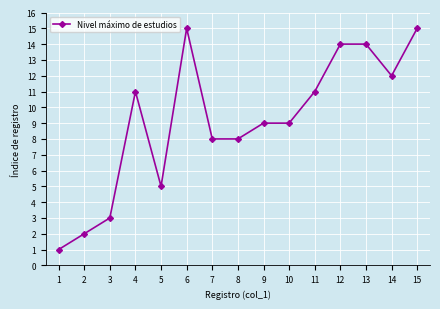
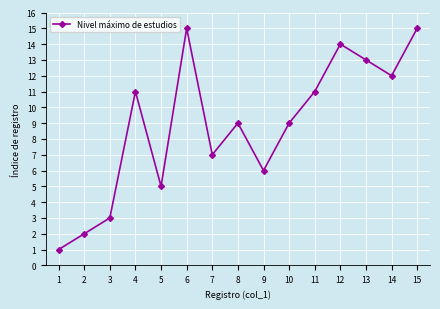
7: 8 -> 7
8: 8 -> 9
9: 9 -> 6
13: 14 -> 13
